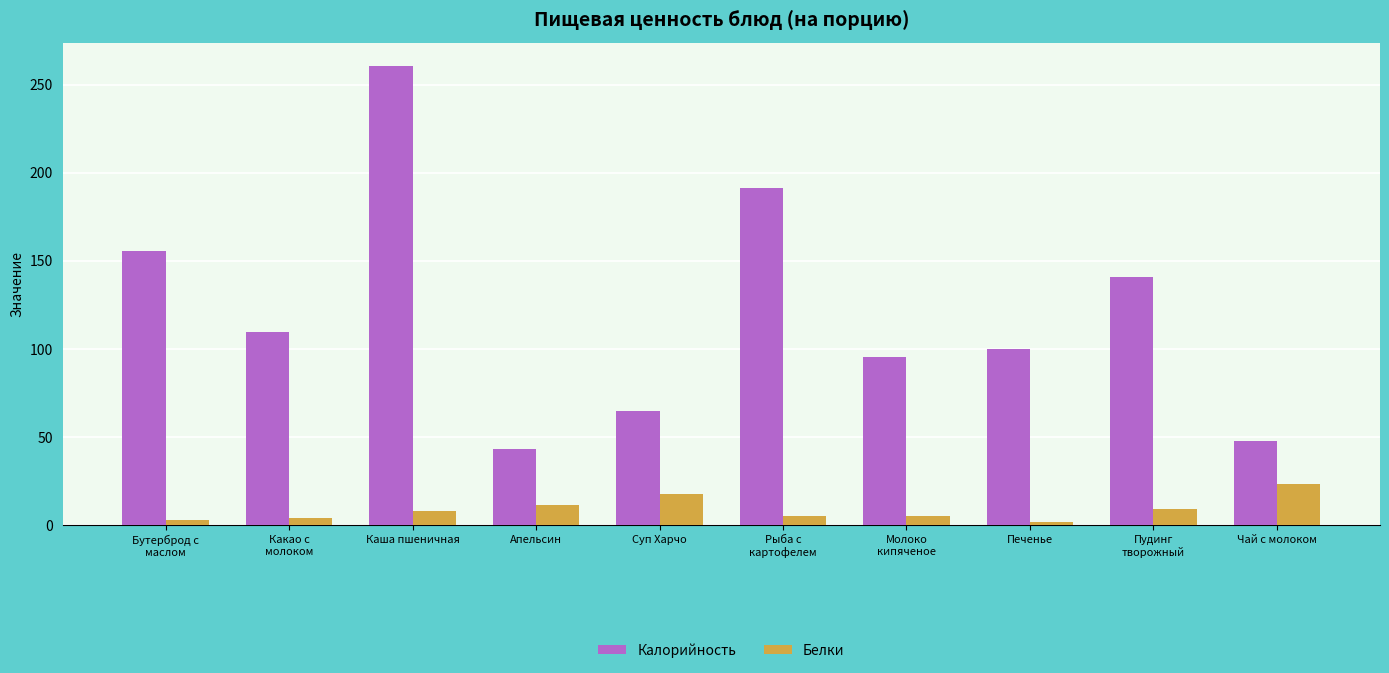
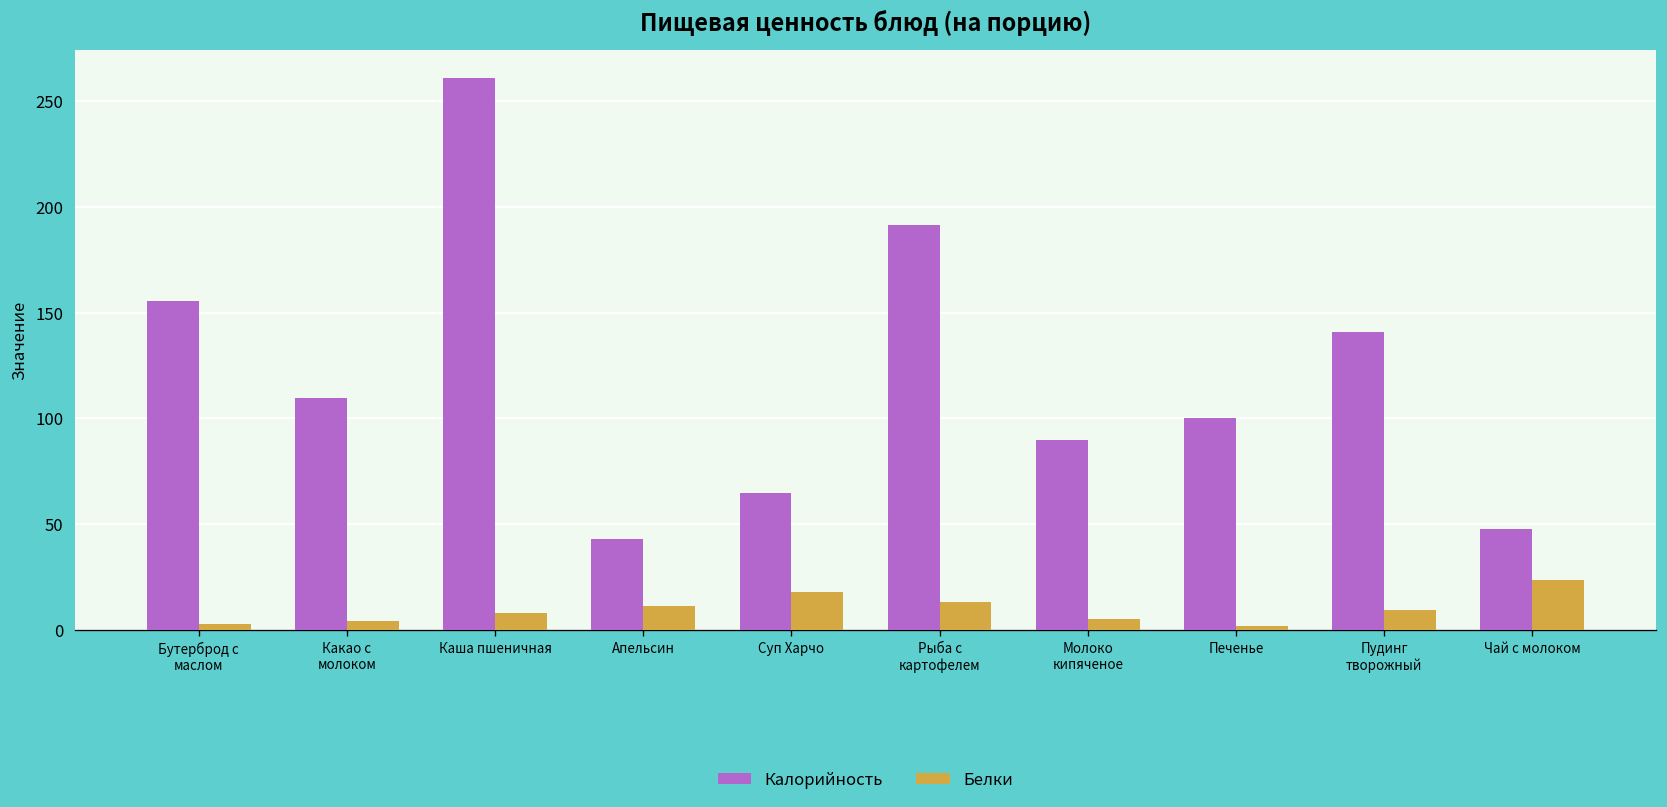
Белки, Рыба с картофелем: 5 -> 13
Калорийность, Молоко кипяченое: 95 -> 90
